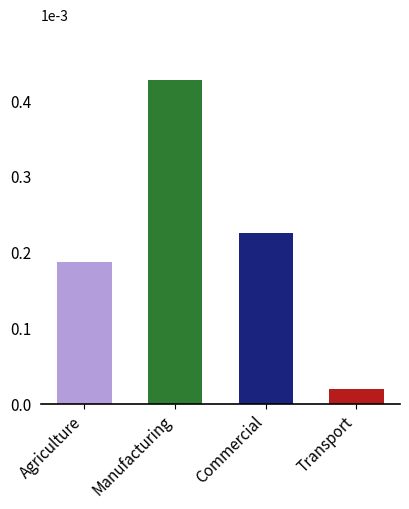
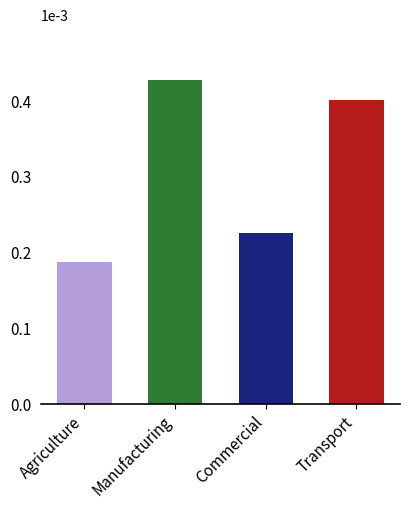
Transport: 0.02 -> 0.40
